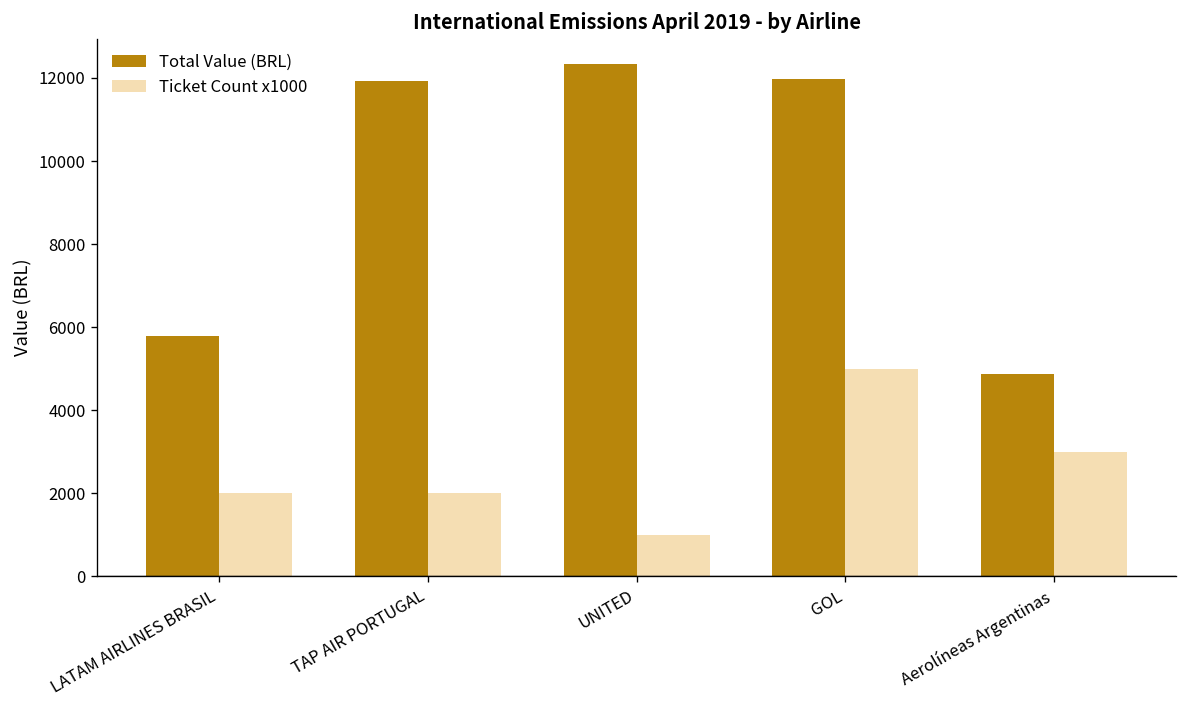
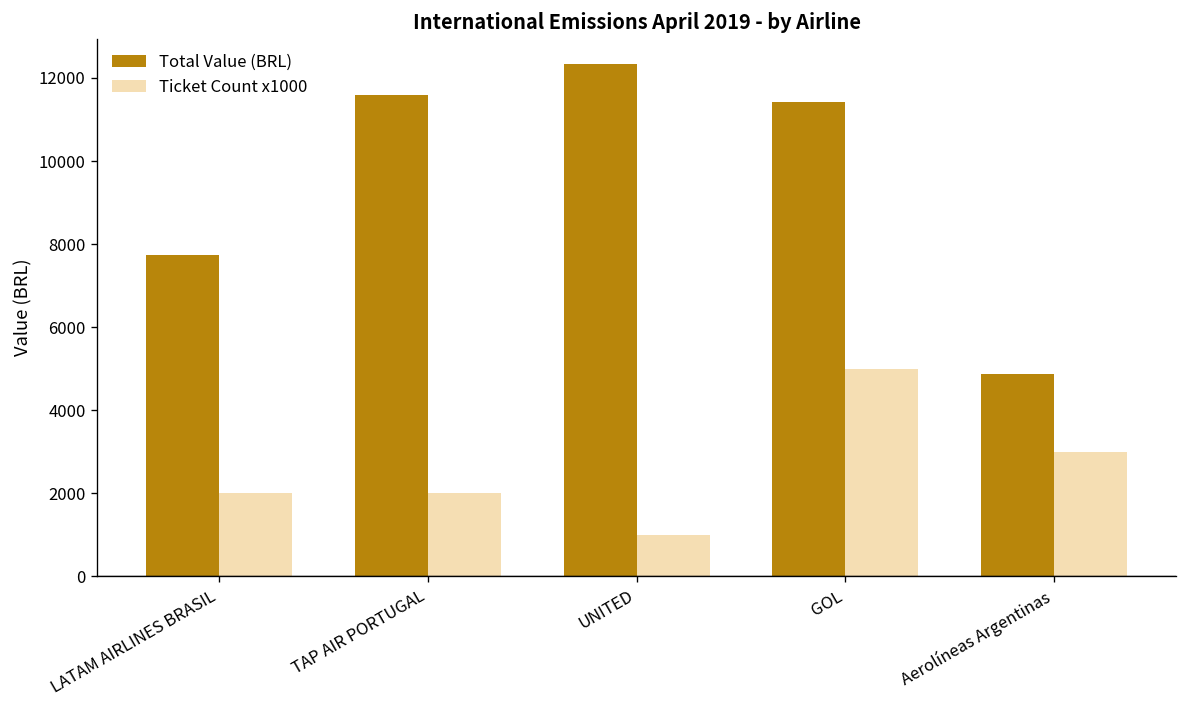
Total Value (BRL), LATAM AIRLINES BRASIL: 5800 -> 7700
Total Value (BRL), TAP AIR PORTUGAL: 11900 -> 11600
Total Value (BRL), GOL: 12000 -> 11400
